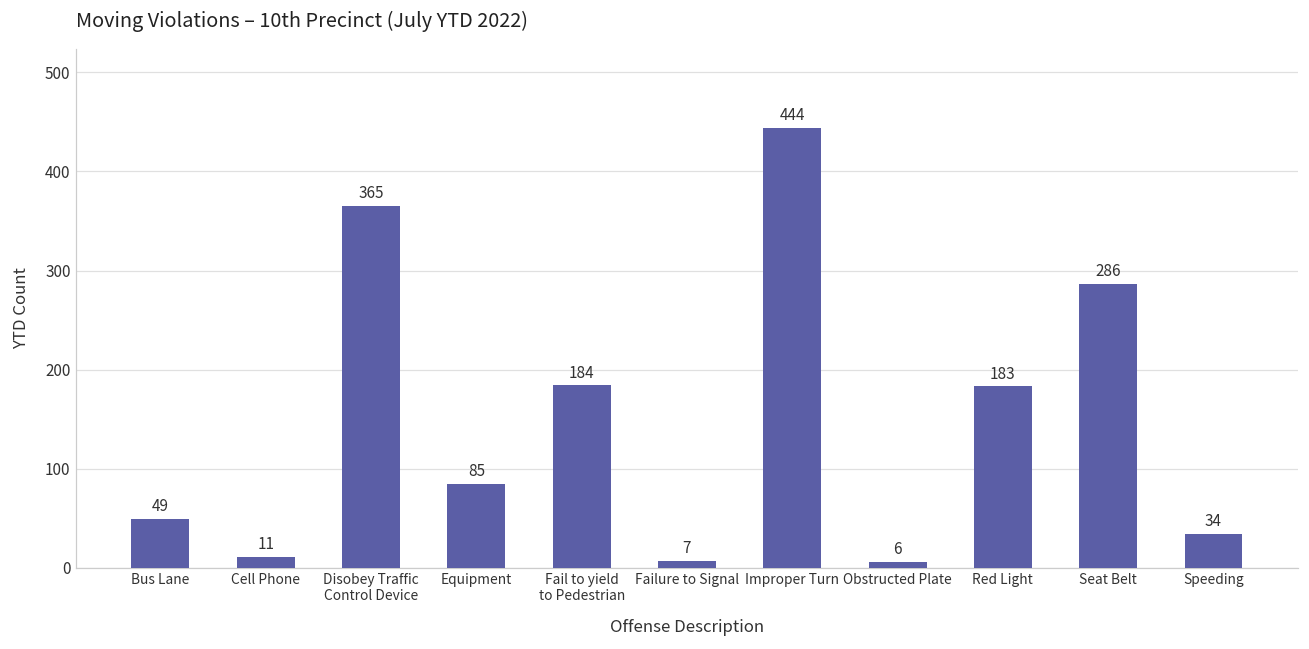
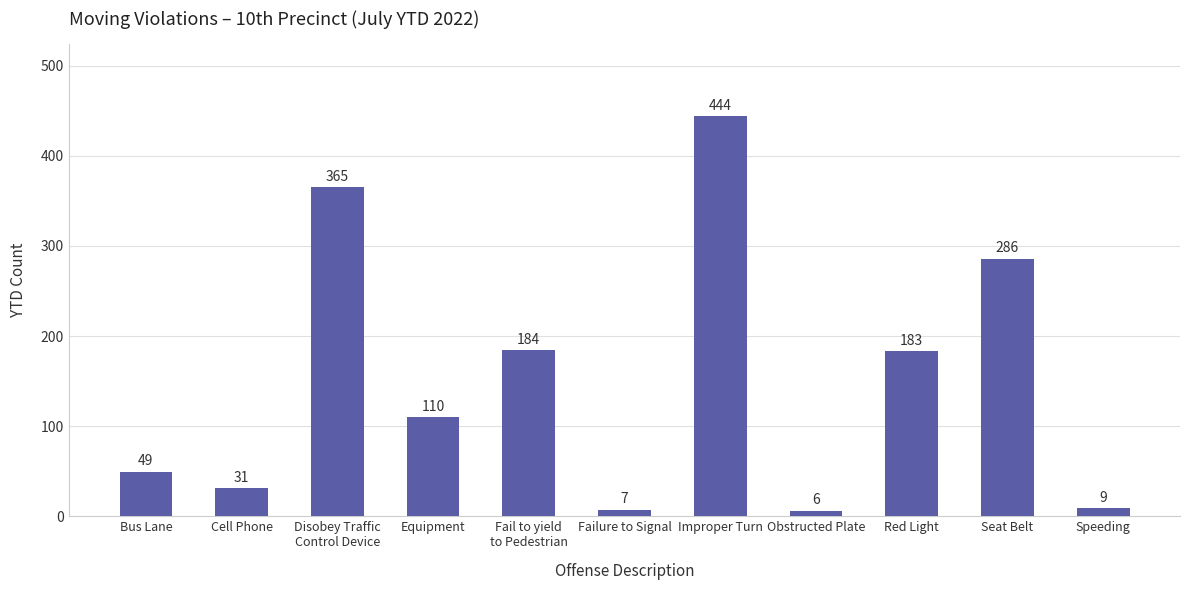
Cell Phone: 11 -> 31
Equipment: 85 -> 110
Speeding: 34 -> 9
